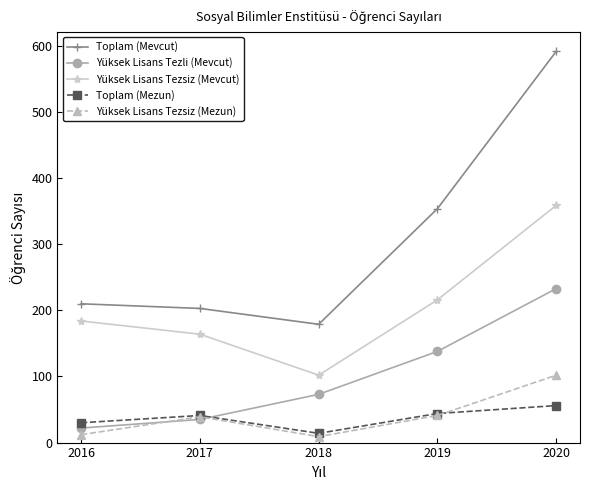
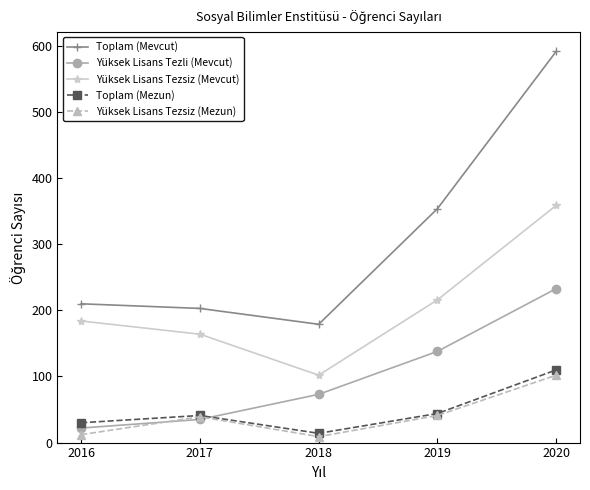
Toplam (Mezun), 2020: 60 -> 110
